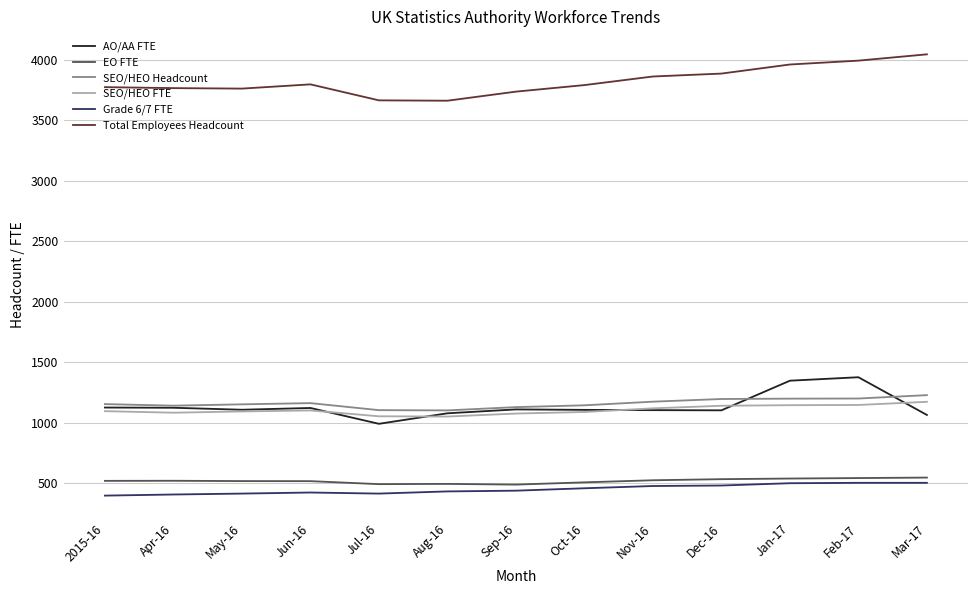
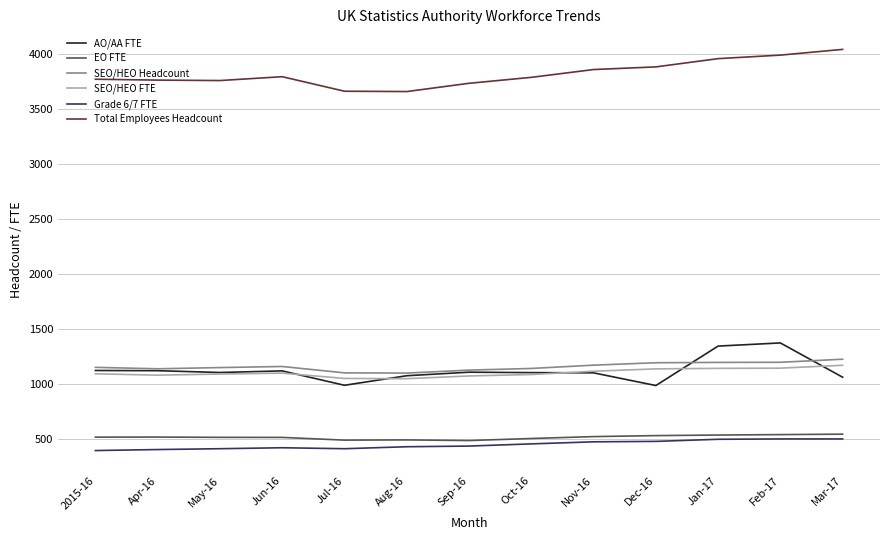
AO/AA FTE, Dec-16: 1100 -> 990
